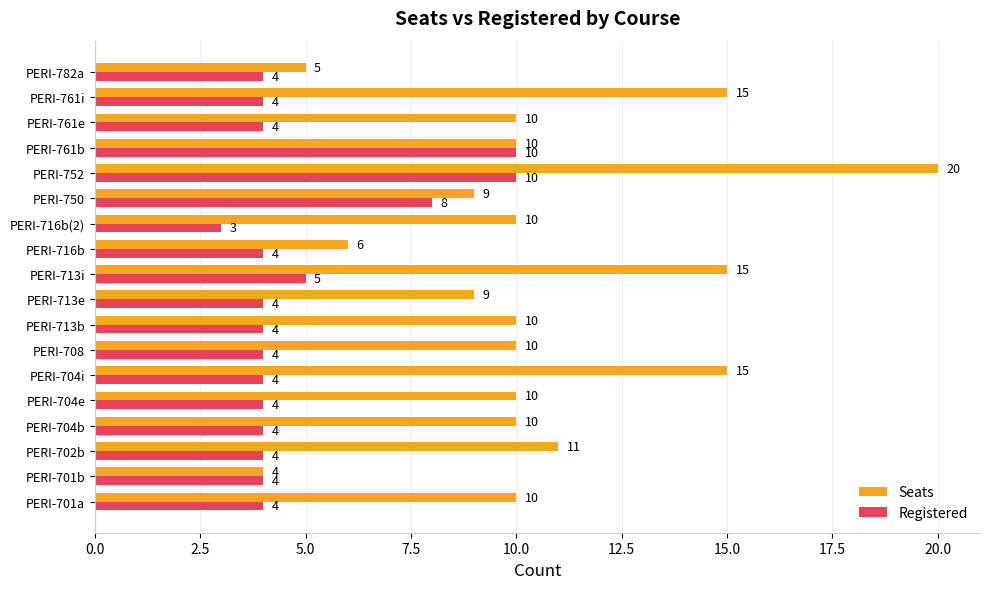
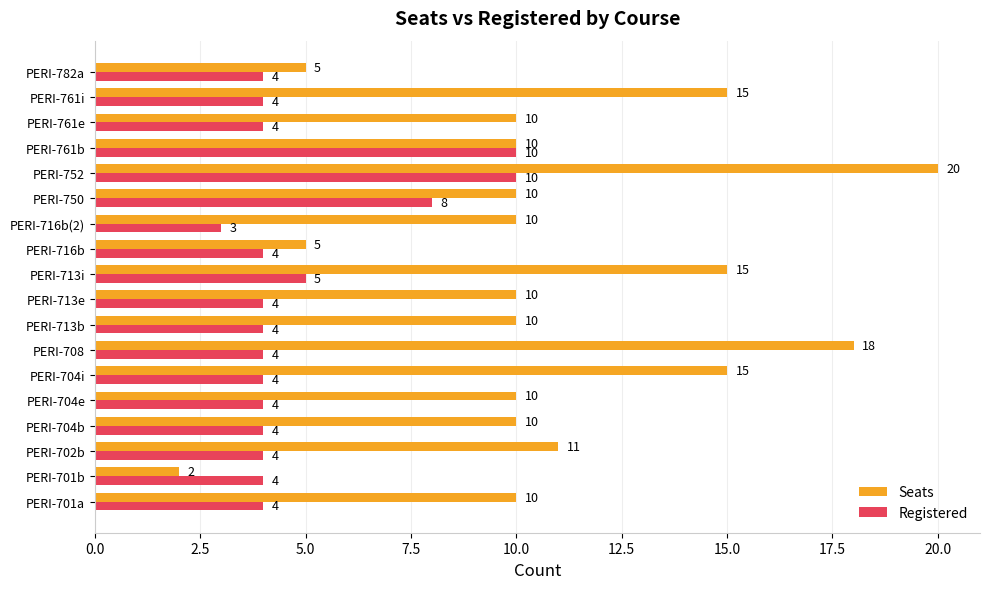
Seats, PERI-750: 9 -> 10
Seats, PERI-716b: 6 -> 5
Seats, PERI-713e: 9 -> 10
Seats, PERI-708: 10 -> 18
Seats, PERI-701b: 4 -> 2
